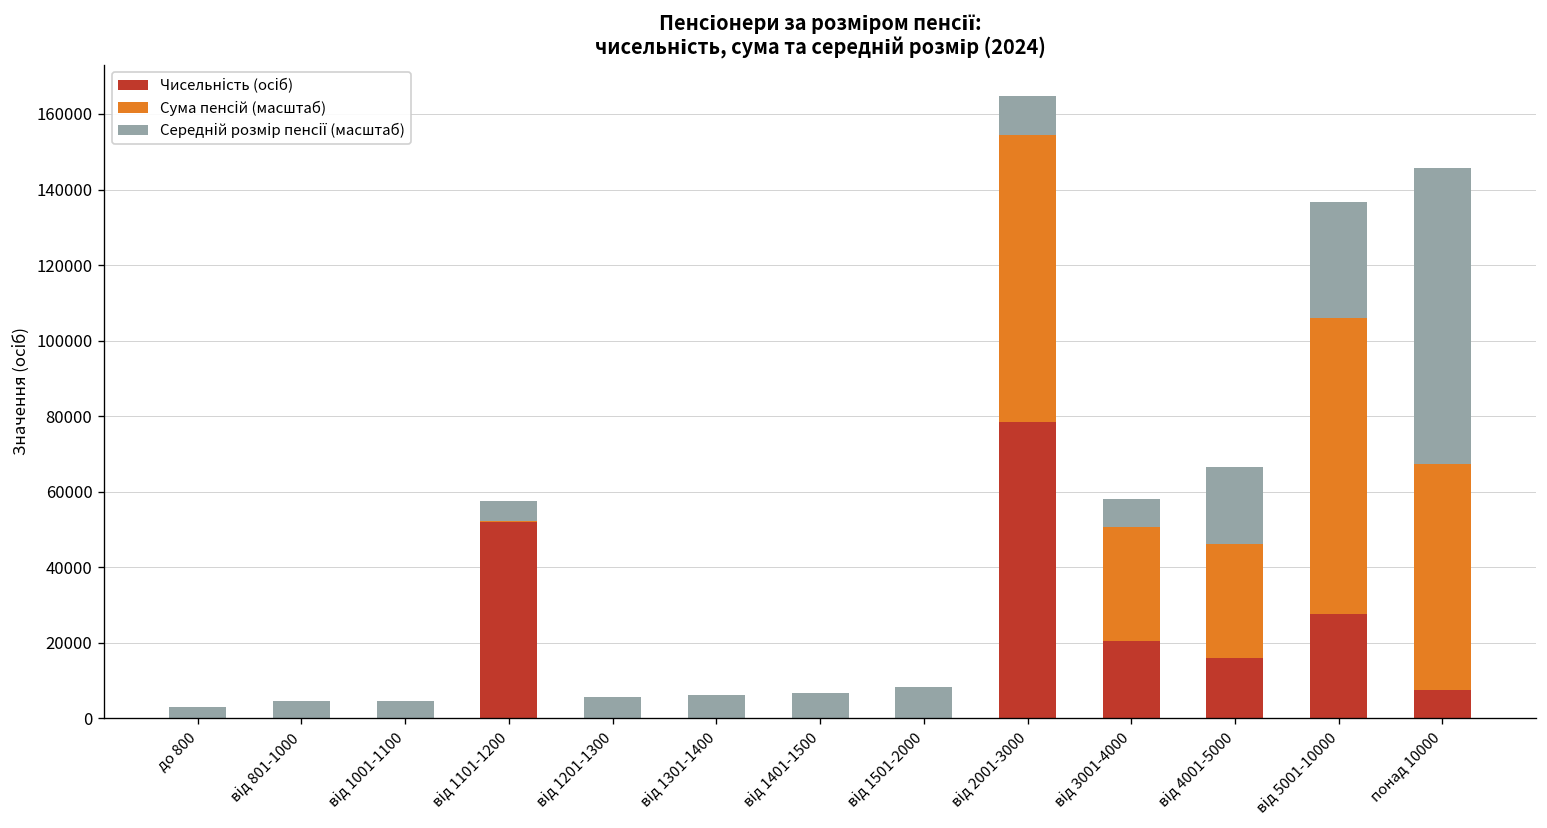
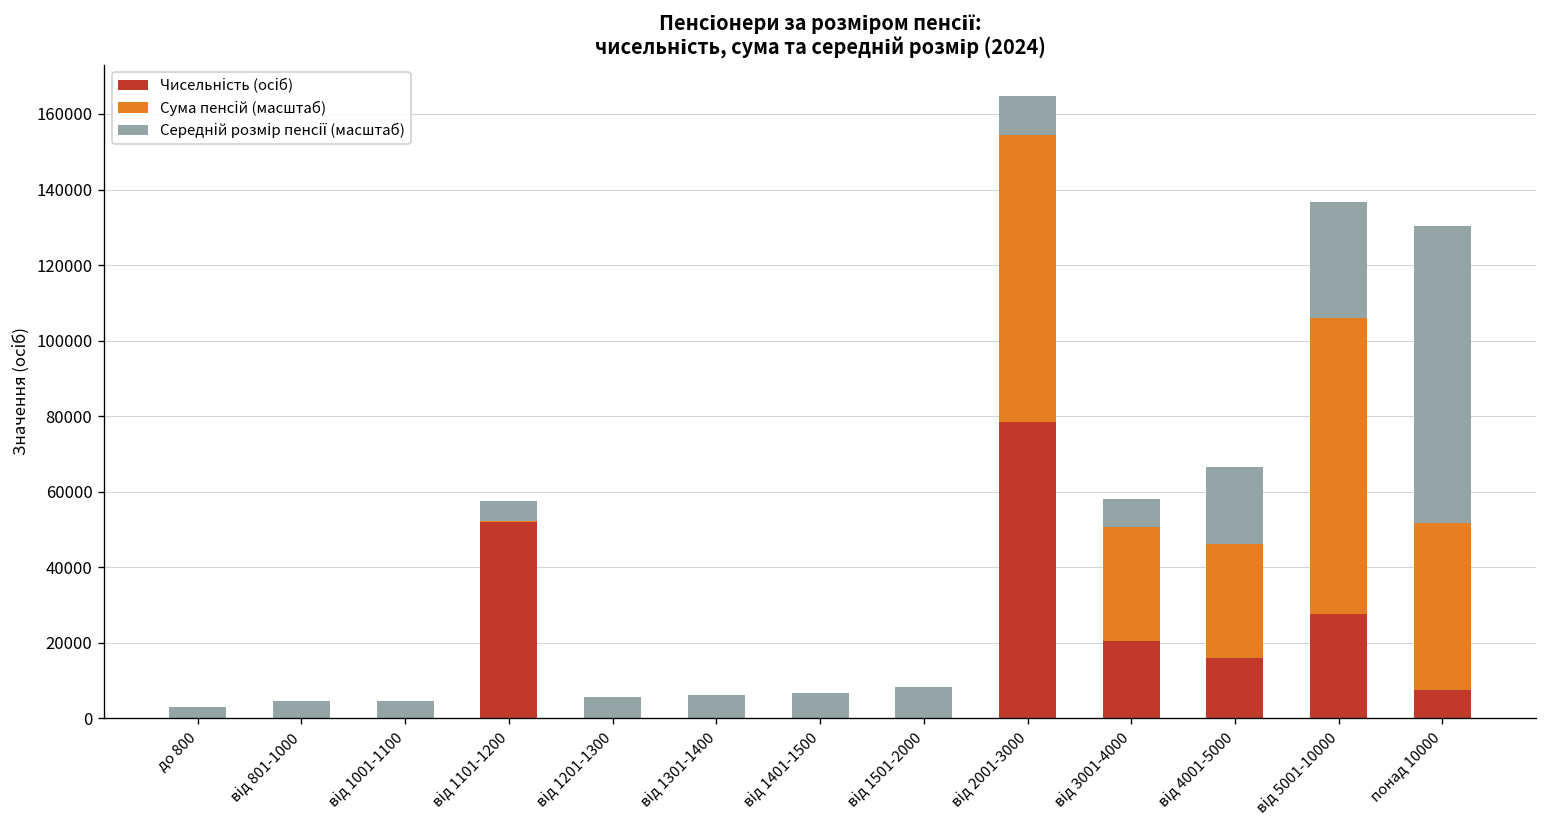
Сума пенсій (масштаб), понад 10000: 60000 -> 44000
